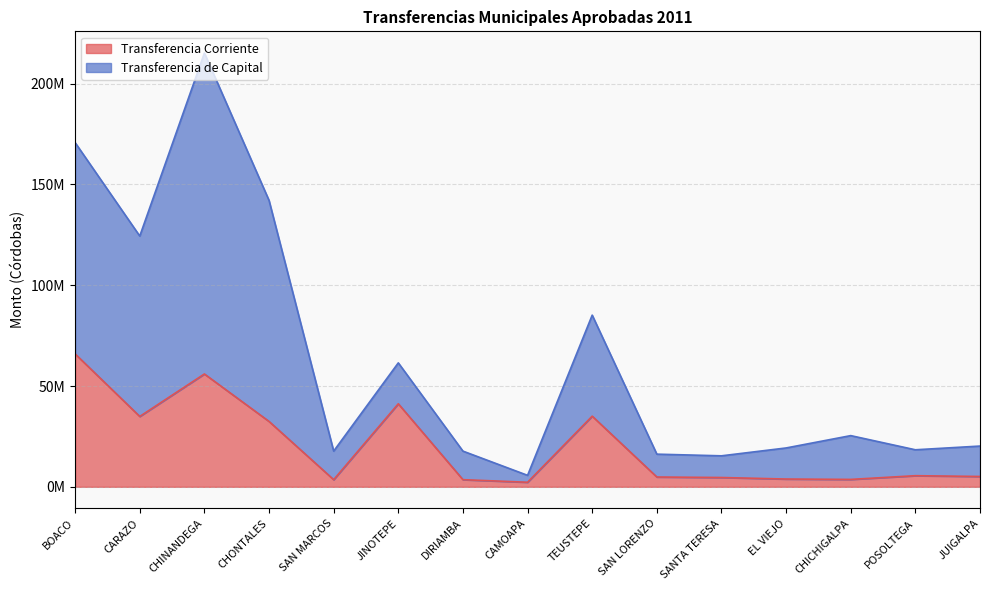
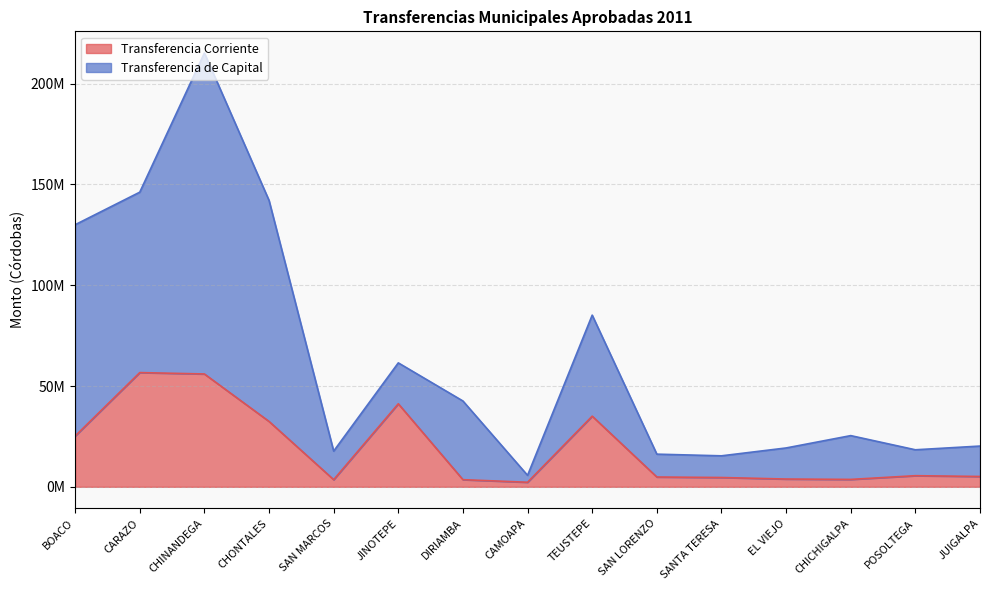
Transferencia Corriente, BOACO: 66000000 -> 25000000
Transferencia Corriente, CARAZO: 35000000 -> 57000000
Transferencia de Capital, DIRIAMBA: 14000000 -> 39000000
